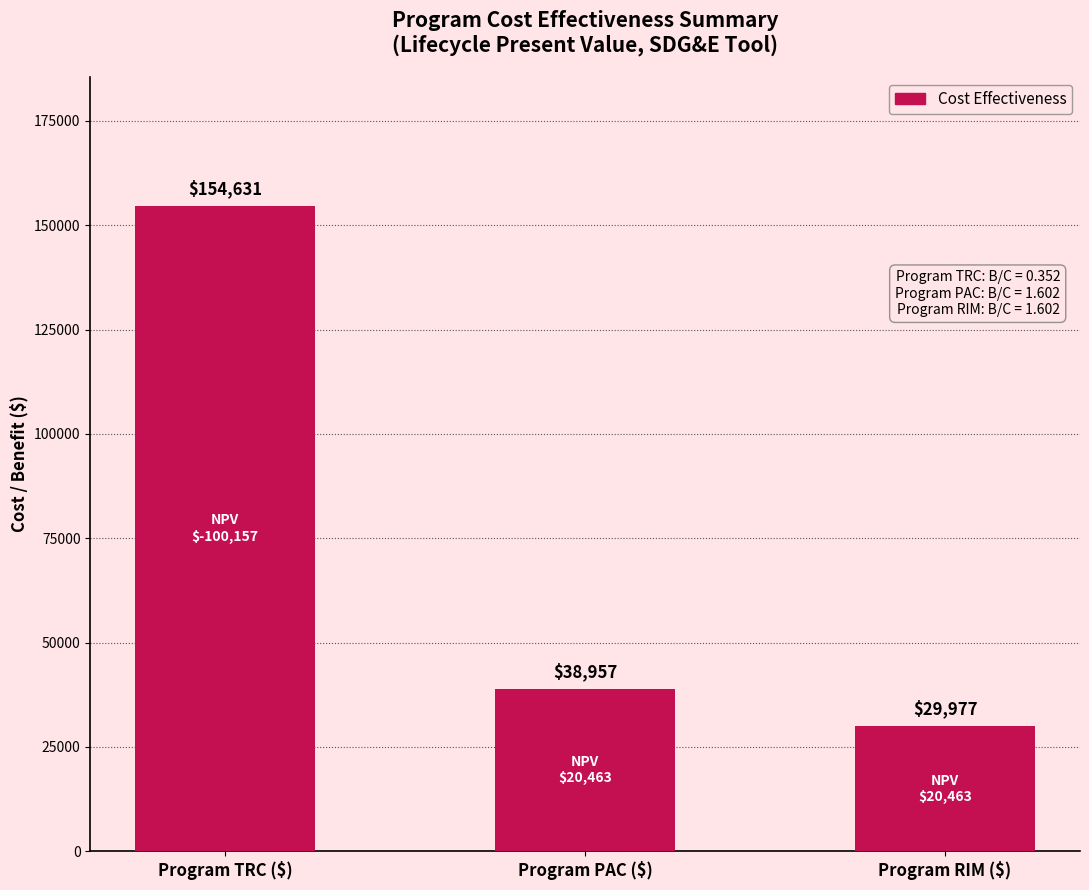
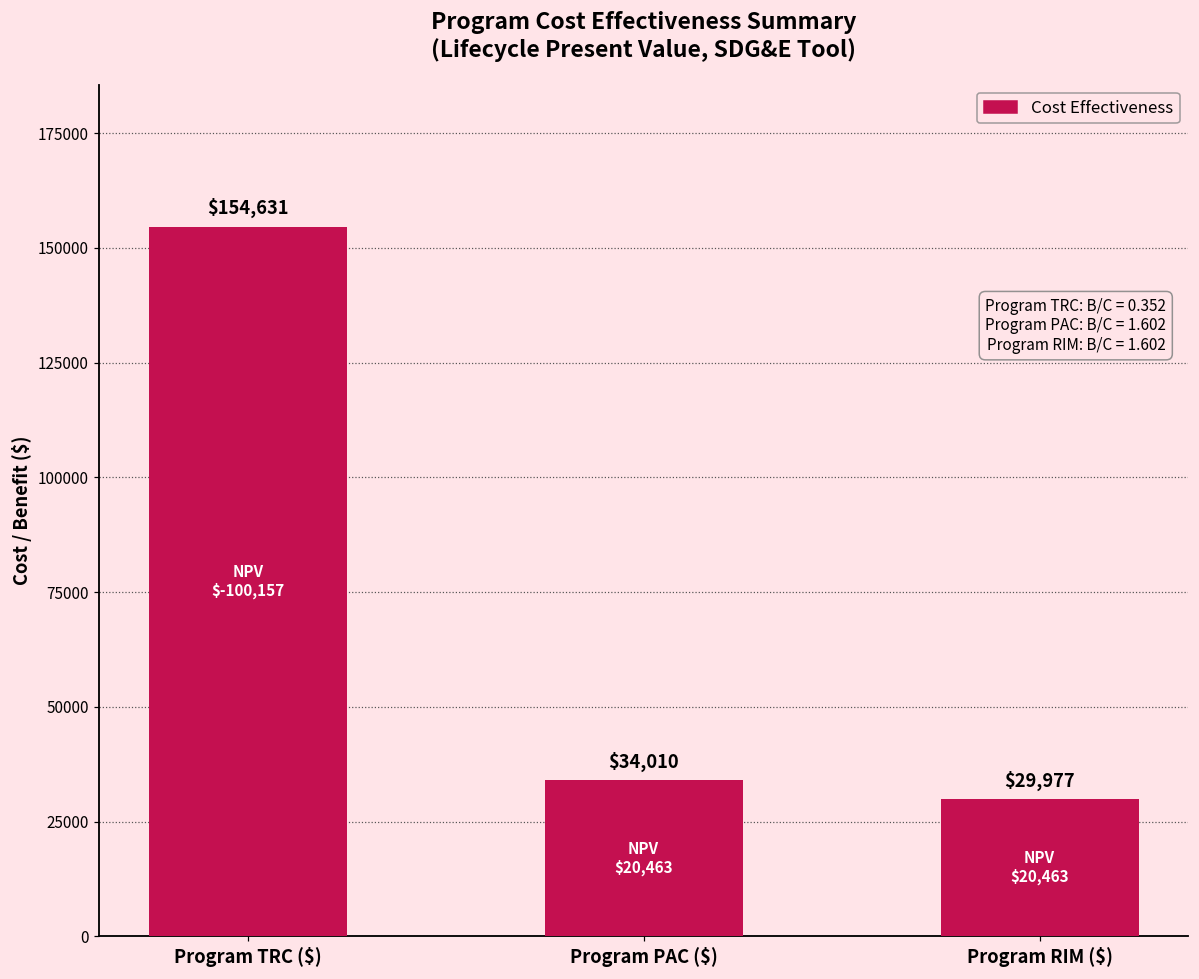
Program PAC ($): $38,957 -> $34,010
